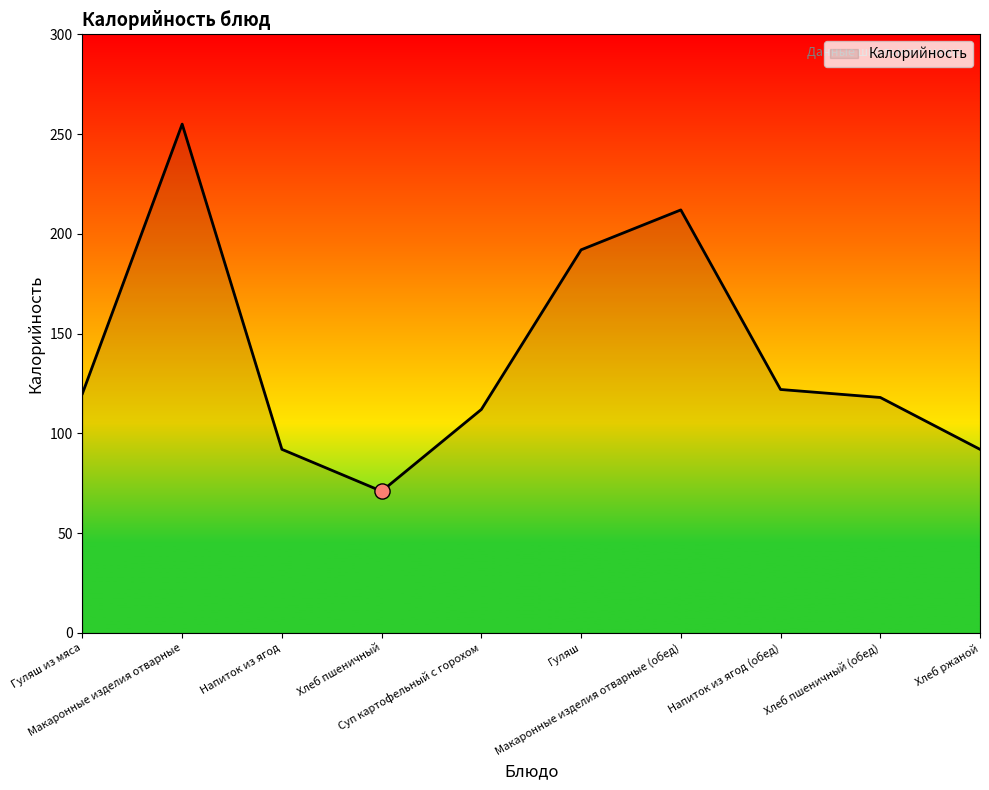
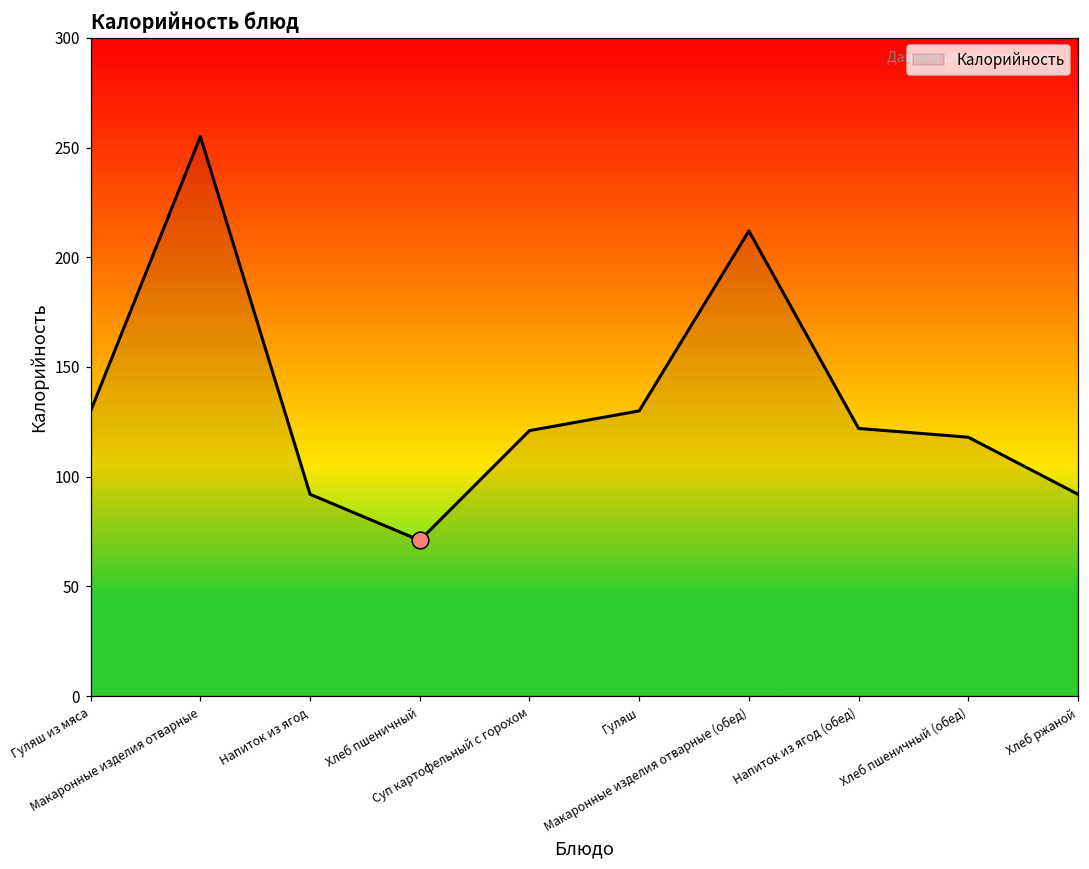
Калорийность, Гуляш из мяса: 120 -> 130
Калорийность, Суп картофельный с горохом: 112 -> 121
Калорийность, Гуляш: 192 -> 130
